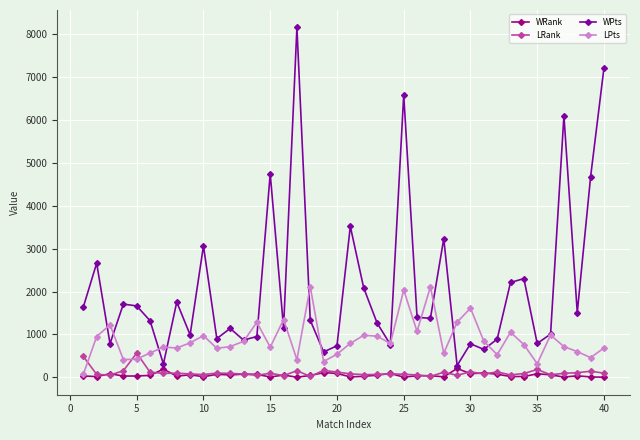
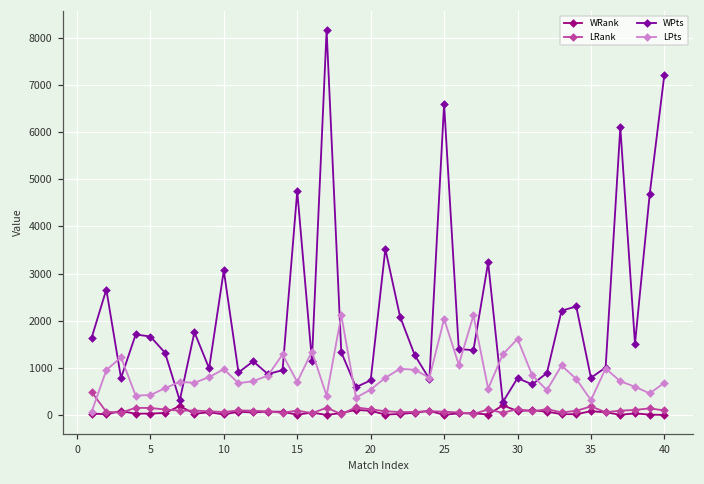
LRank, 5: 600 -> 200
